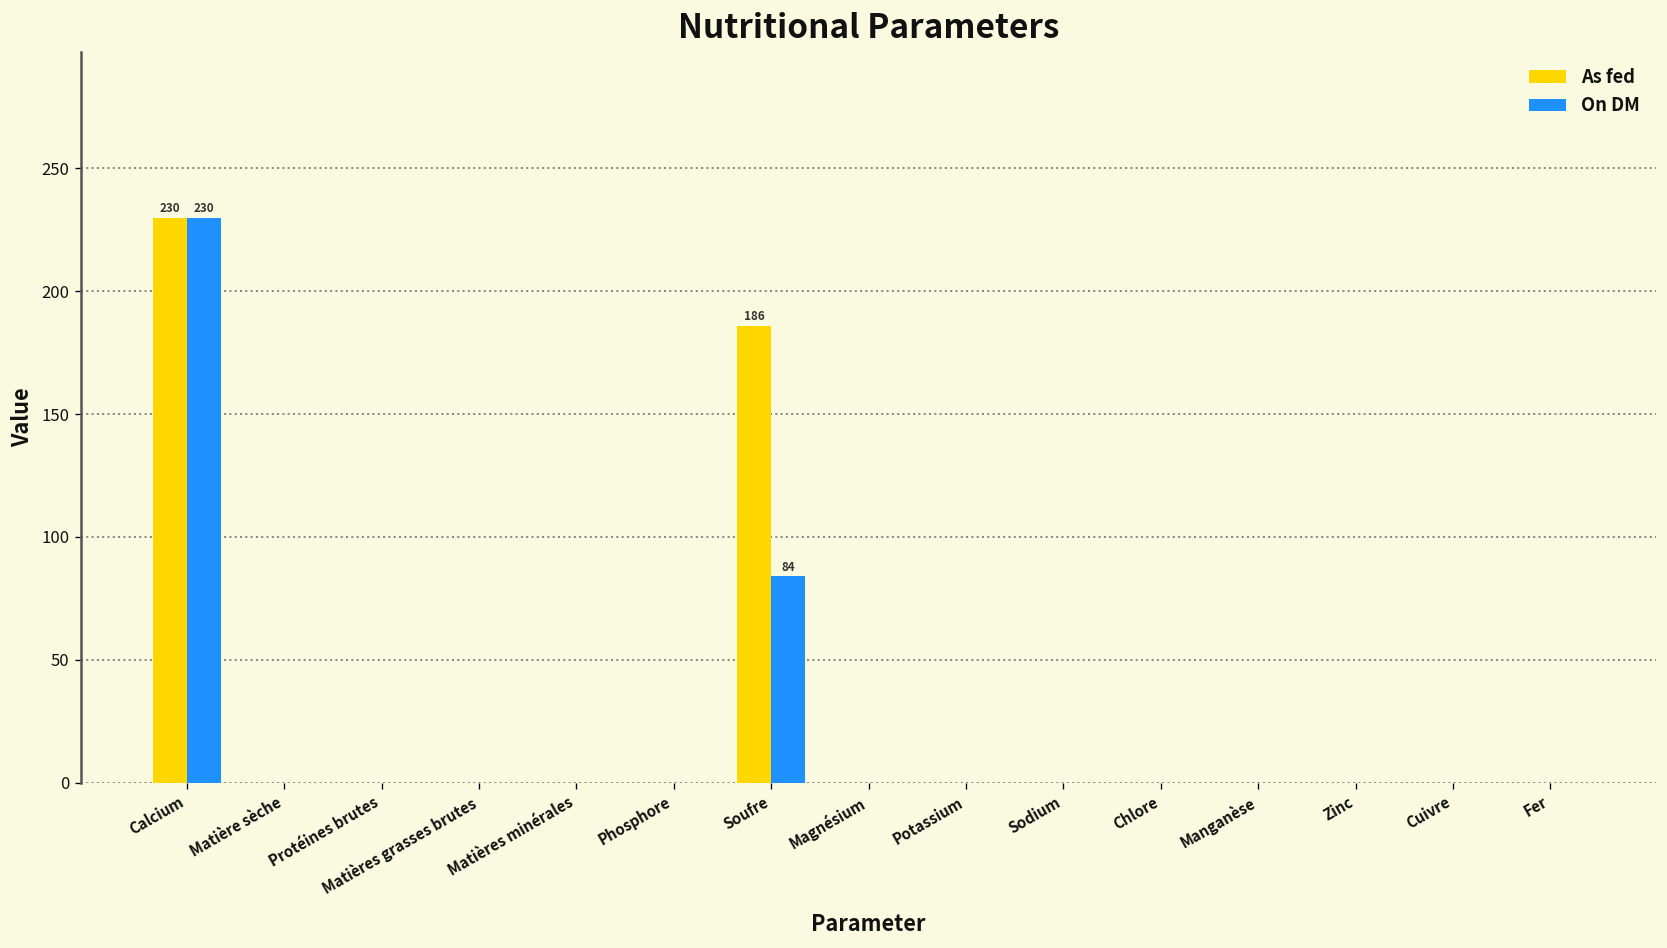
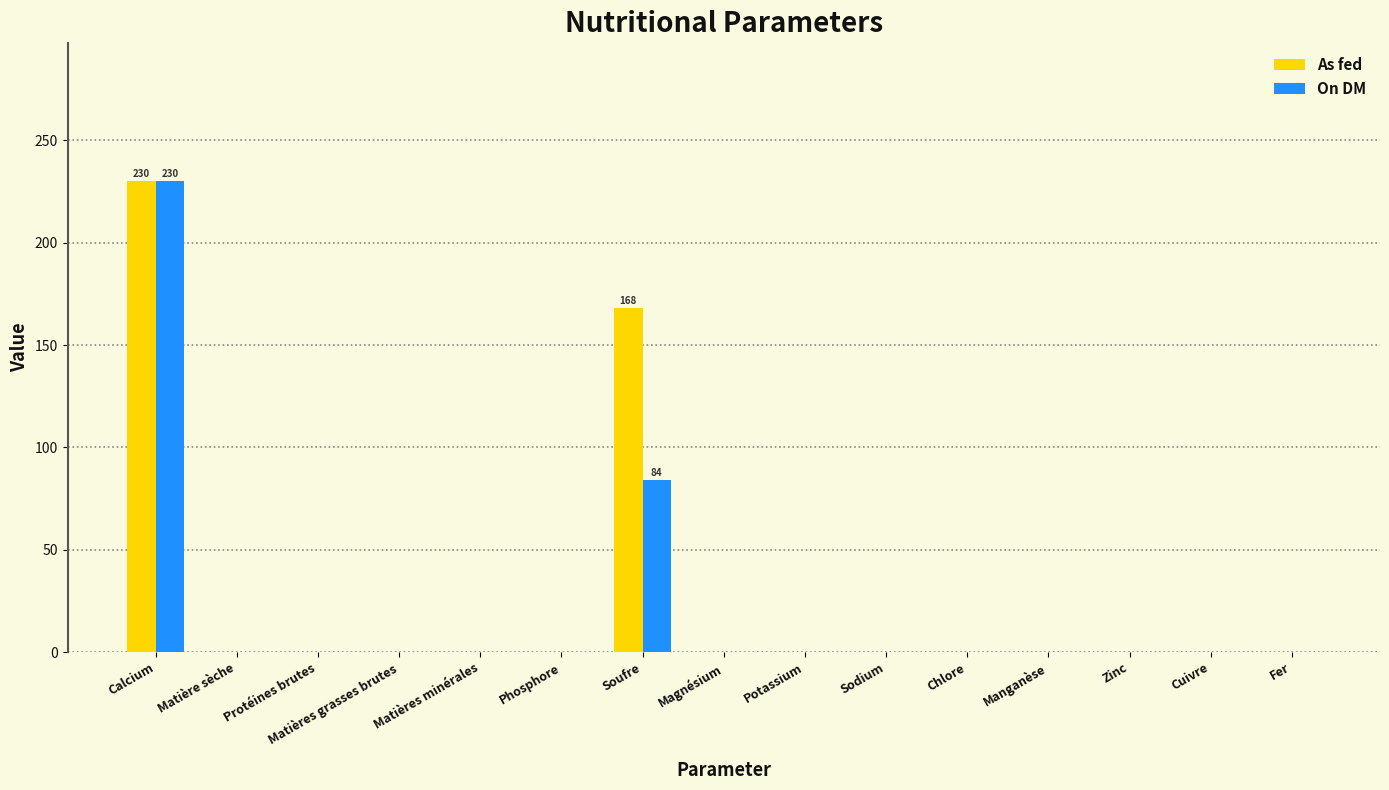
As fed, Soufre: 186 -> 168
